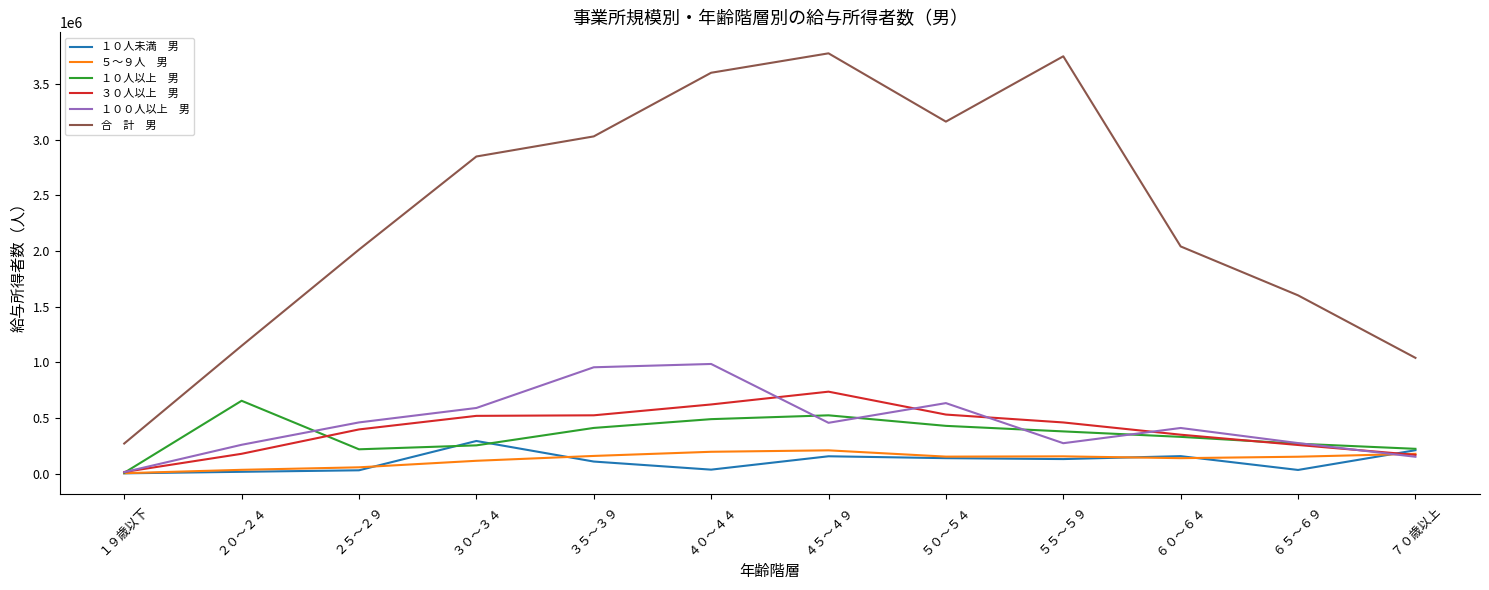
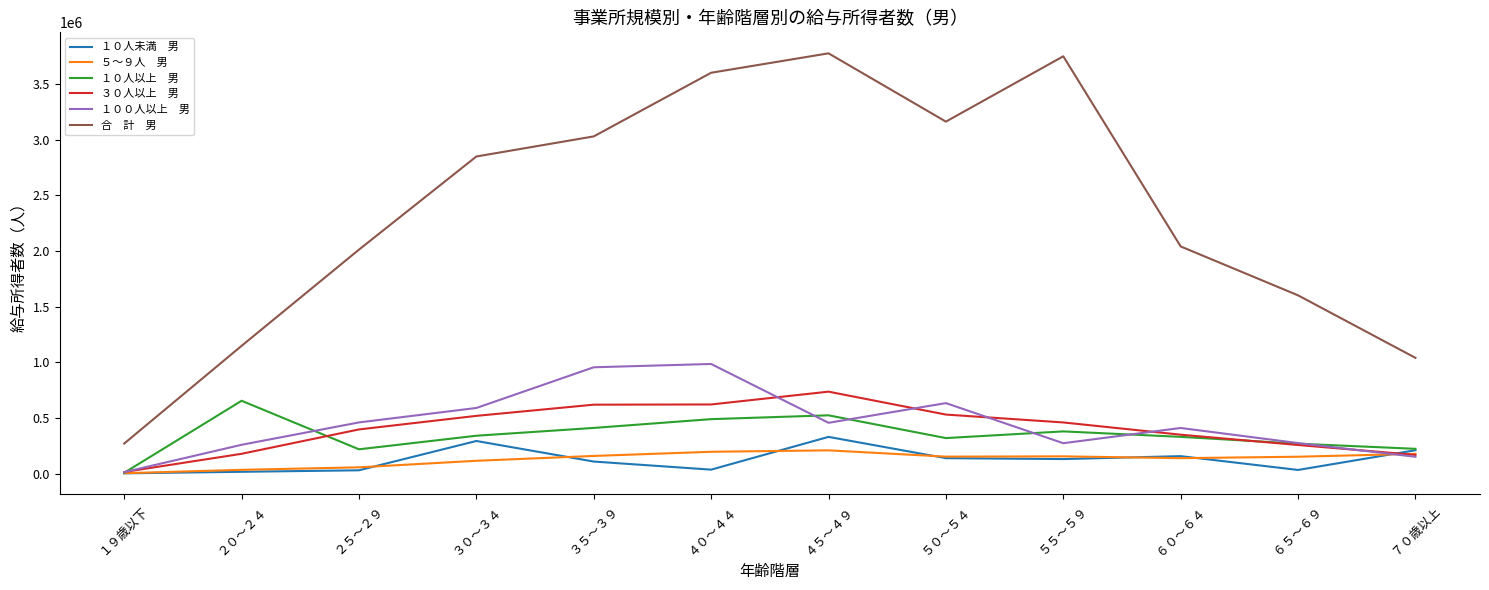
１０人以上 男, ３０～３４: 250000 -> 340000
３０人以上 男, ３５～３９: 520000 -> 620000
１０人未満 男, ４５～４９: 160000 -> 330000
１０人以上 男, ５０～５４: 430000 -> 320000
